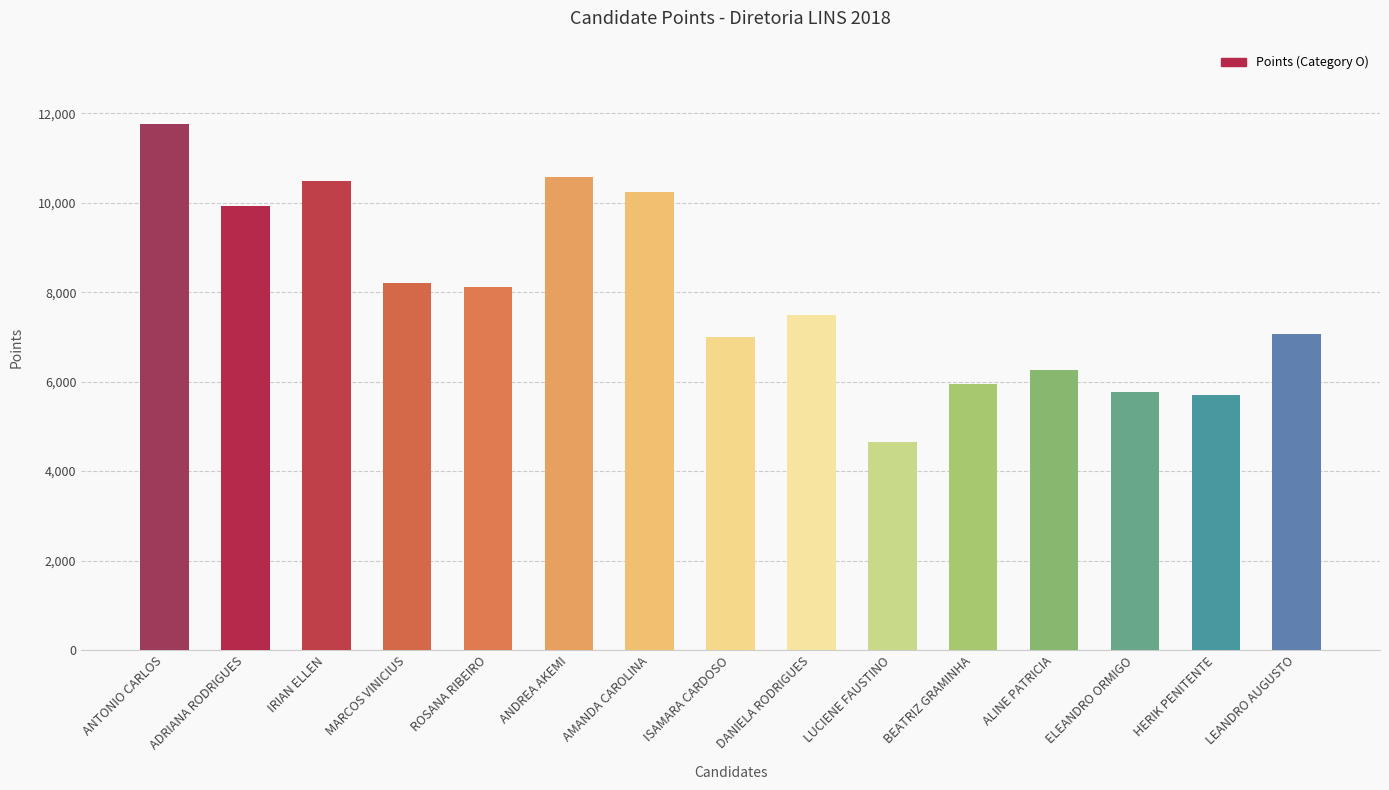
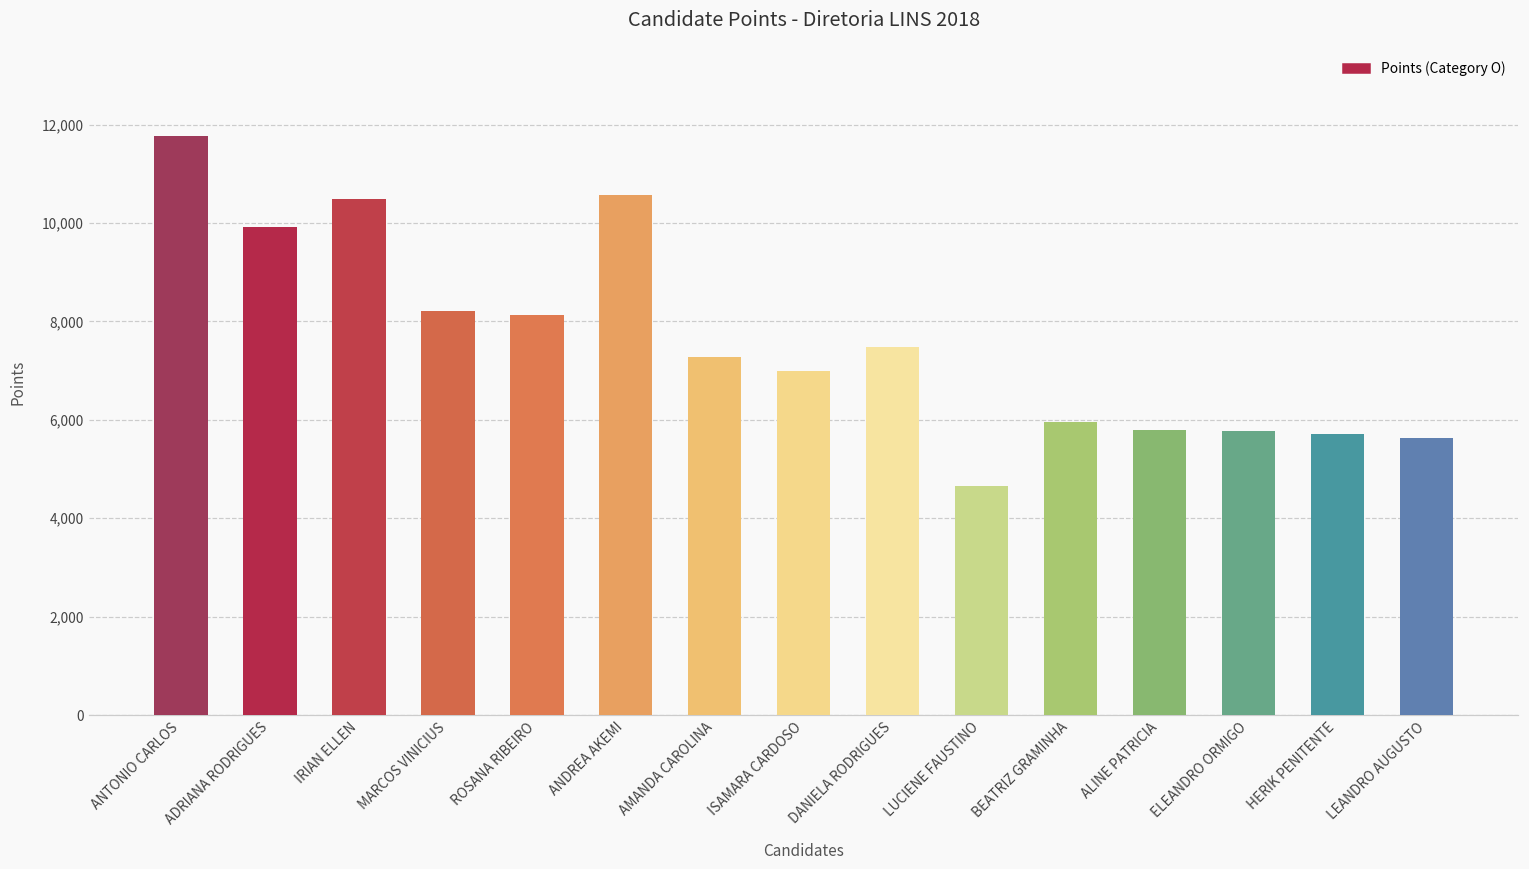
AMANDA CAROLINA: 10,200 -> 7,300
ALINE PATRICIA: 6,300 -> 5,800
LEANDRO AUGUSTO: 7,100 -> 5,600
